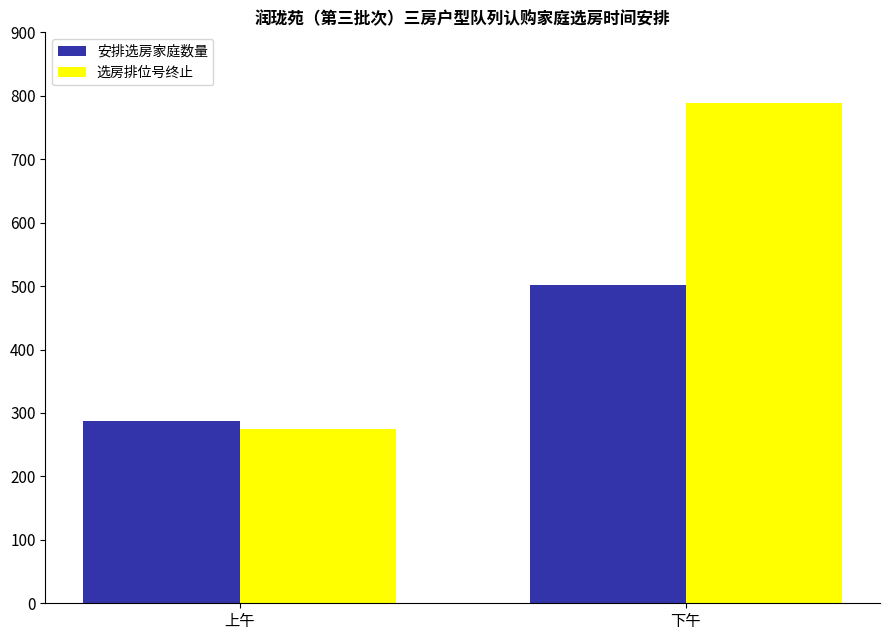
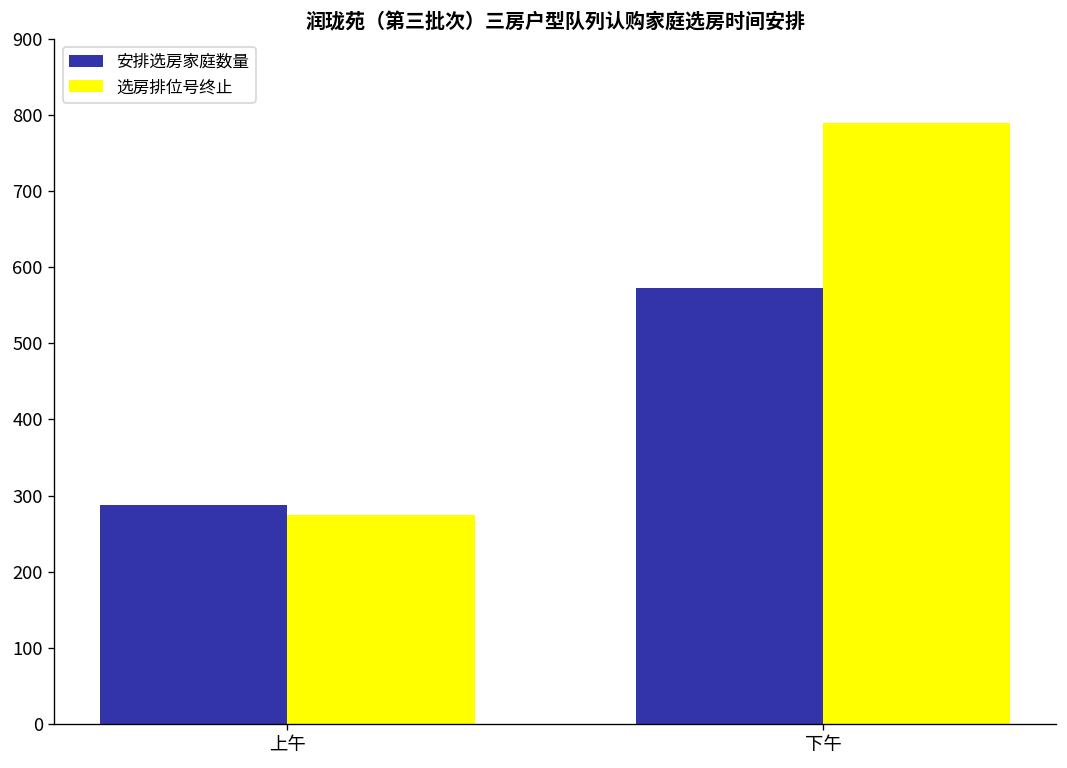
安排选房家庭数量, 下午: 500 -> 570
